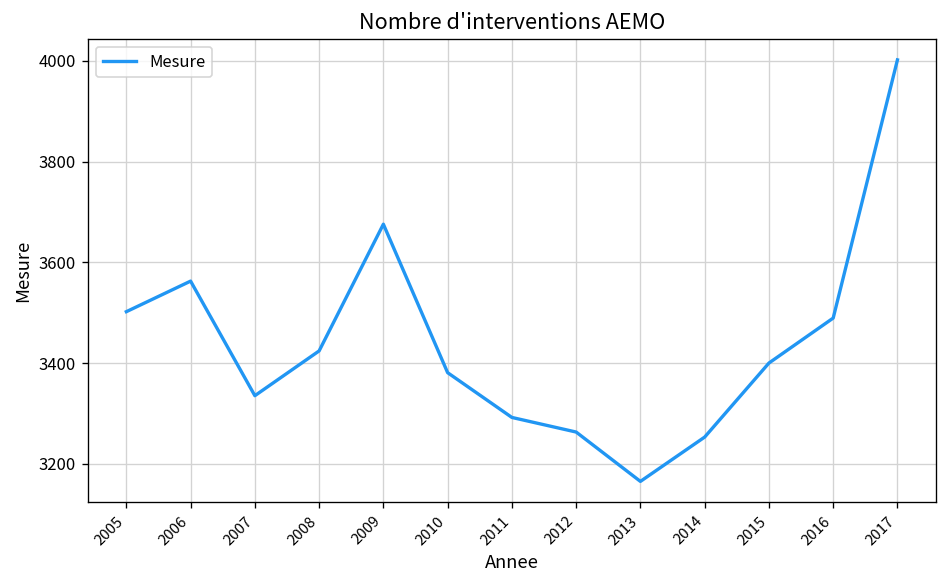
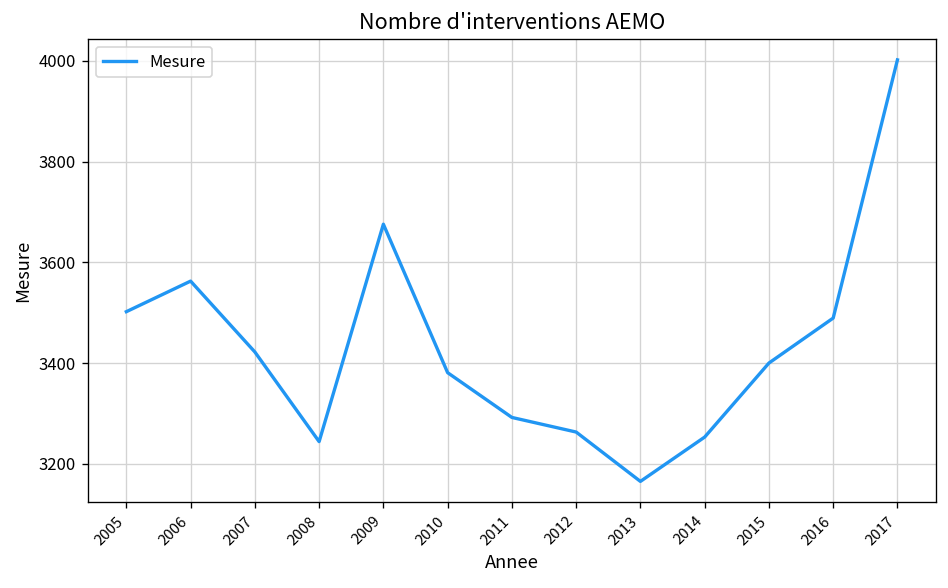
2007: 3340 -> 3420
2008: 3420 -> 3240
